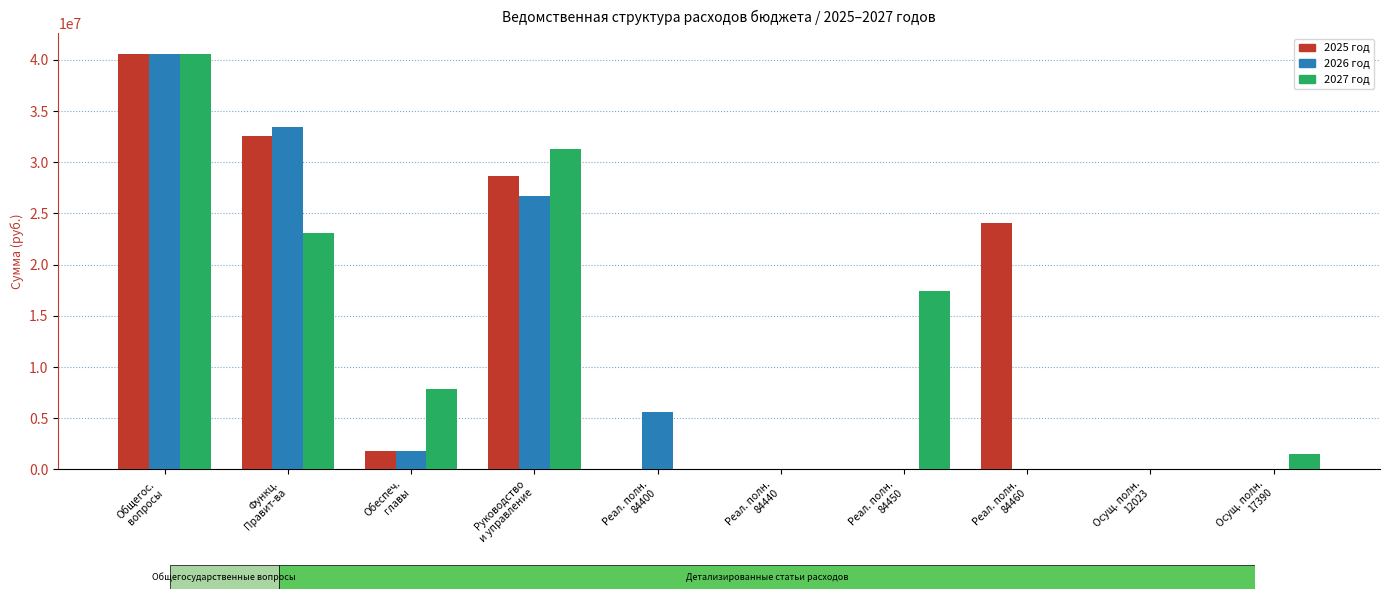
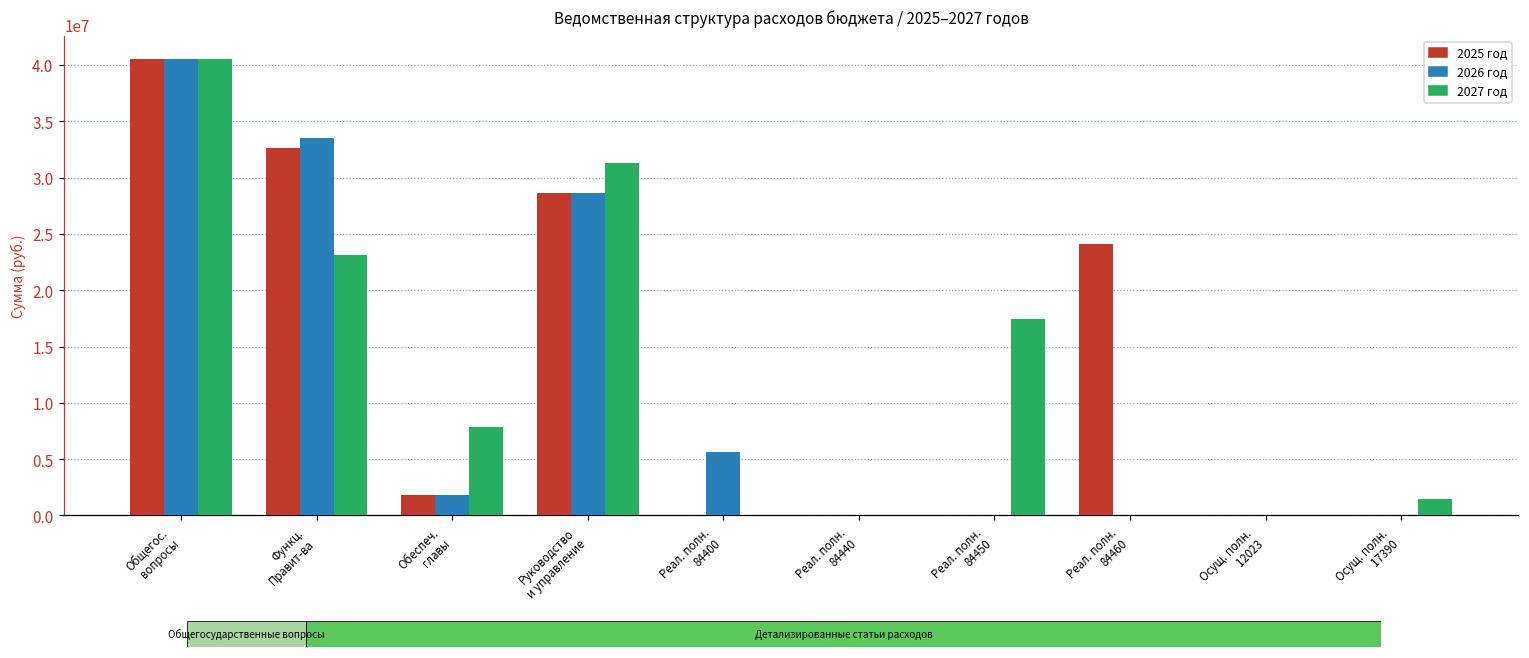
2026 год, Руководство и управление: 26700000 -> 28700000
